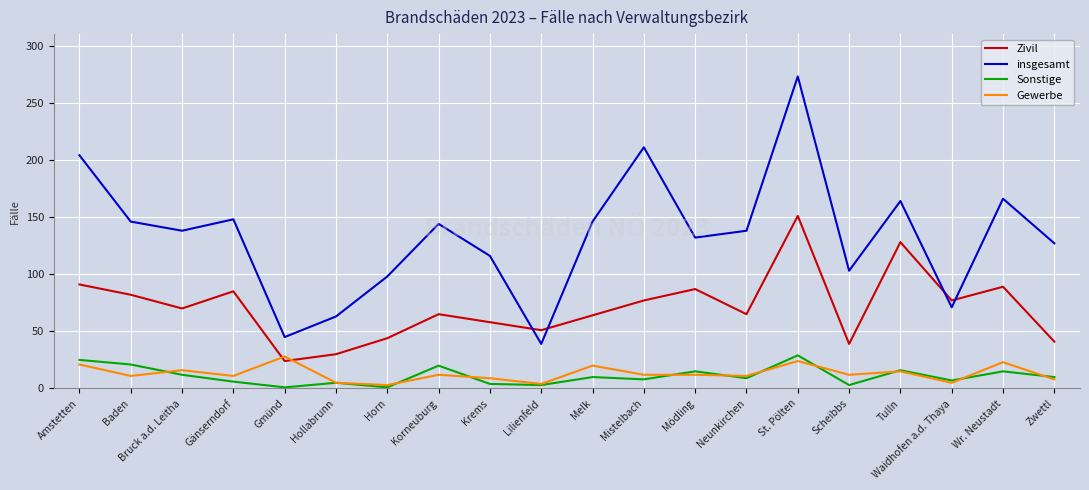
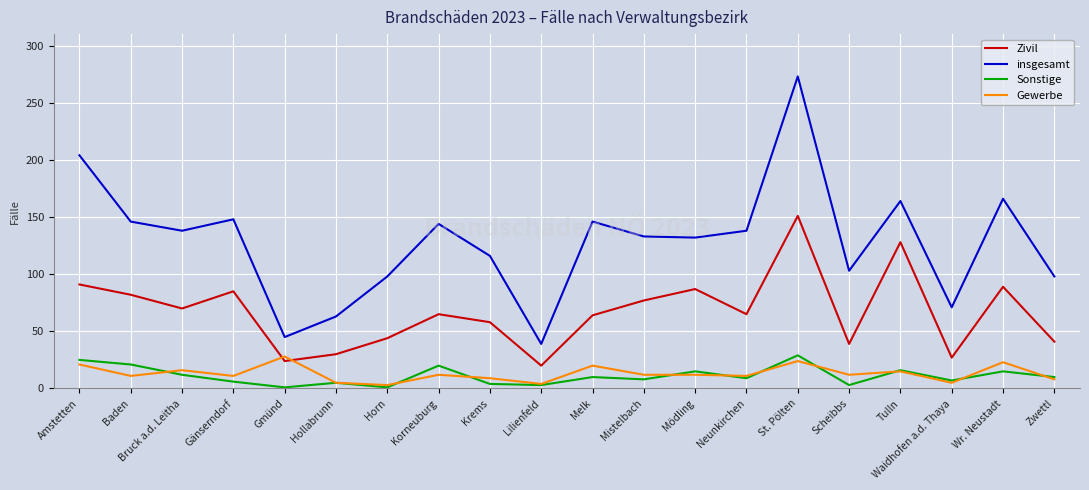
Zivil, Lilienfeld: 51 -> 20
insgesamt, Mistelbach: 211 -> 133
Zivil, Waidhofen a.d. Thaya: 77 -> 27
insgesamt, Zwettl: 127 -> 98
